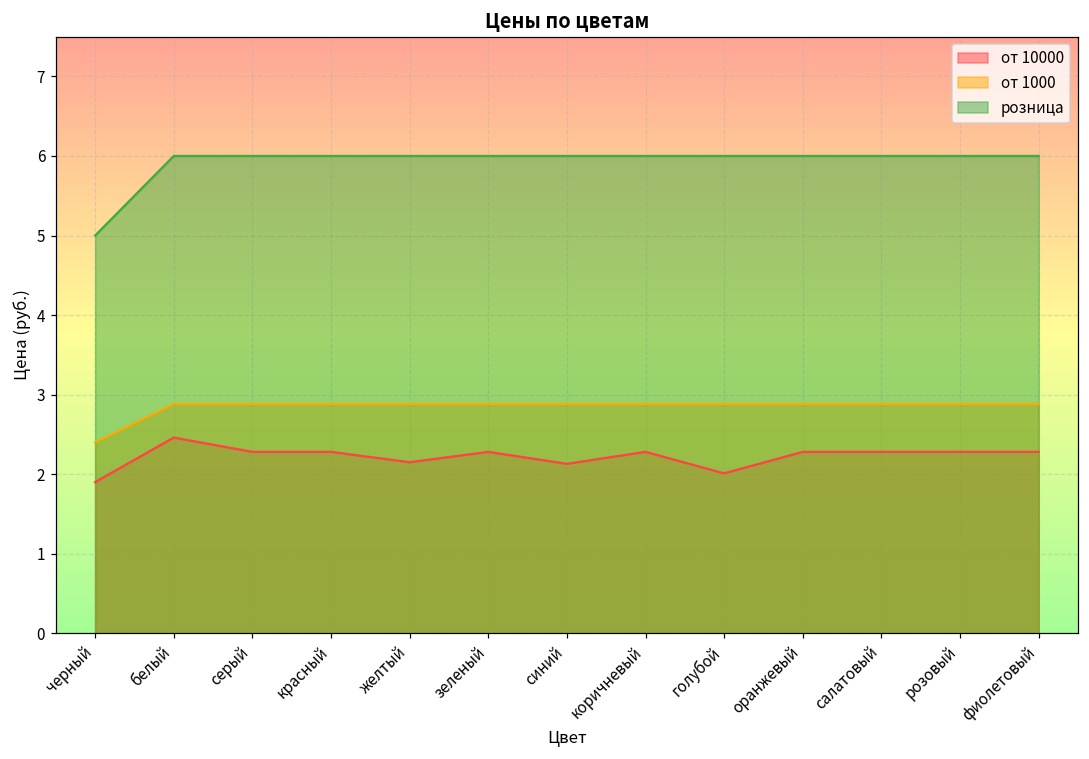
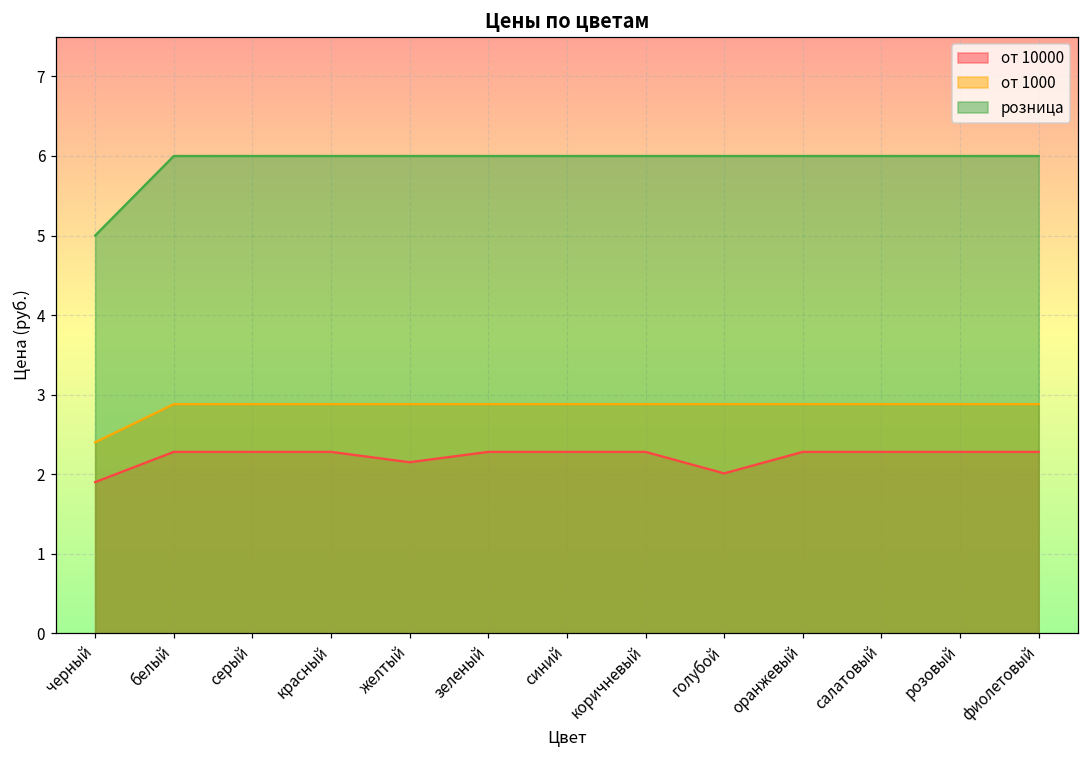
от 10000, белый: 2.5 -> 2.3
от 10000, синий: 2.1 -> 2.3
